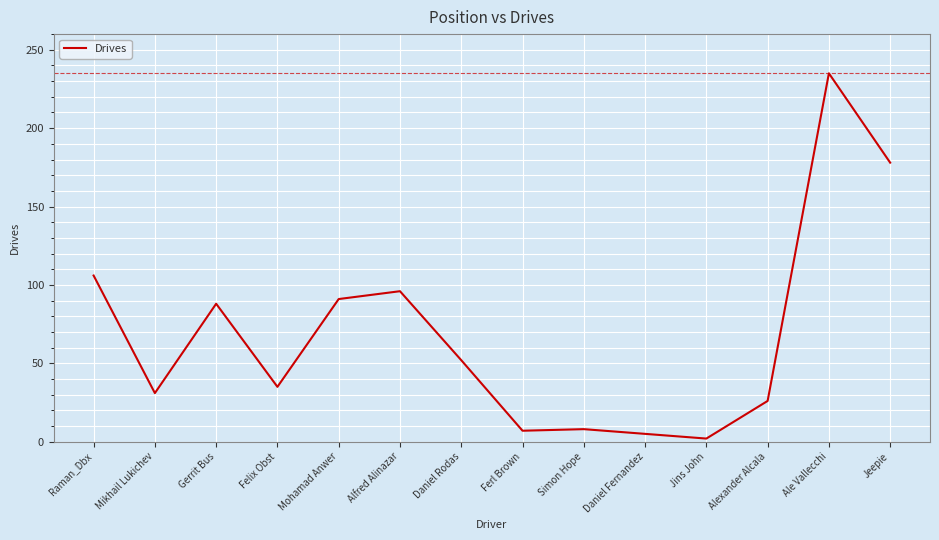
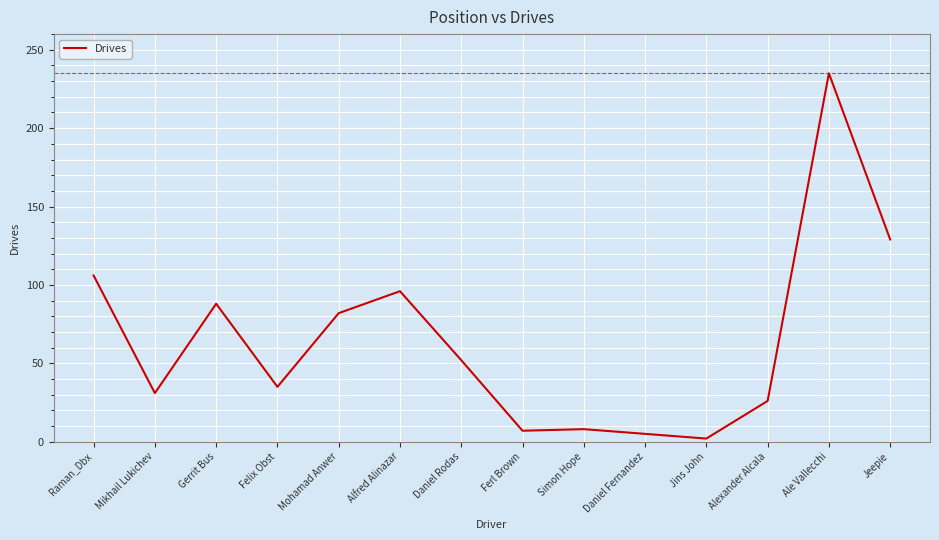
Mohamad Anwer: 91 -> 82
Jeepie: 178 -> 129
